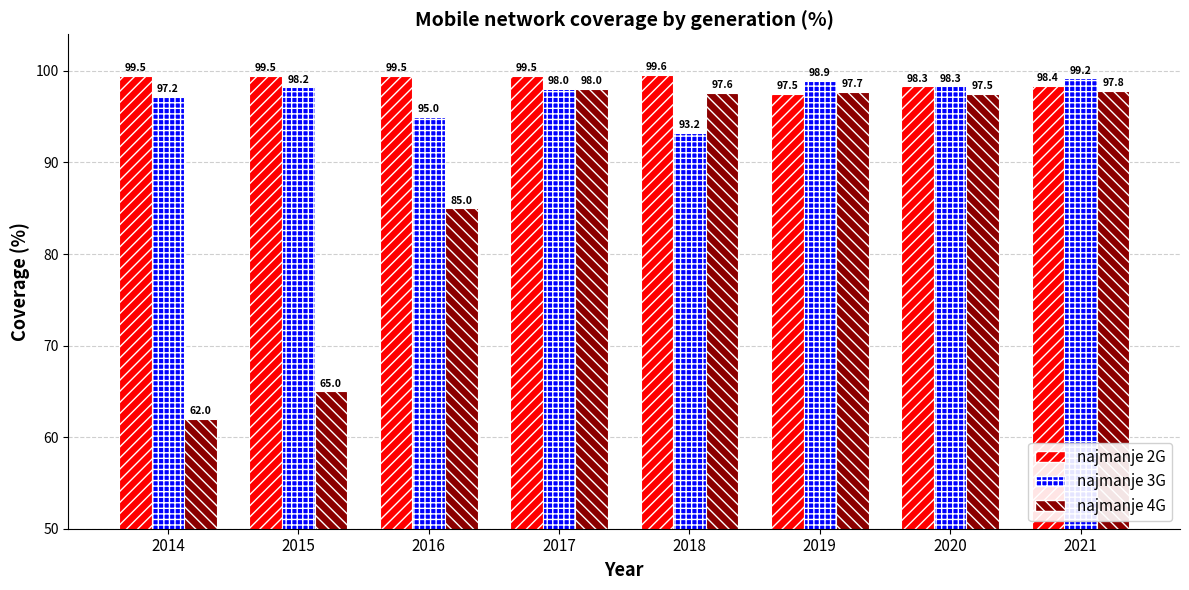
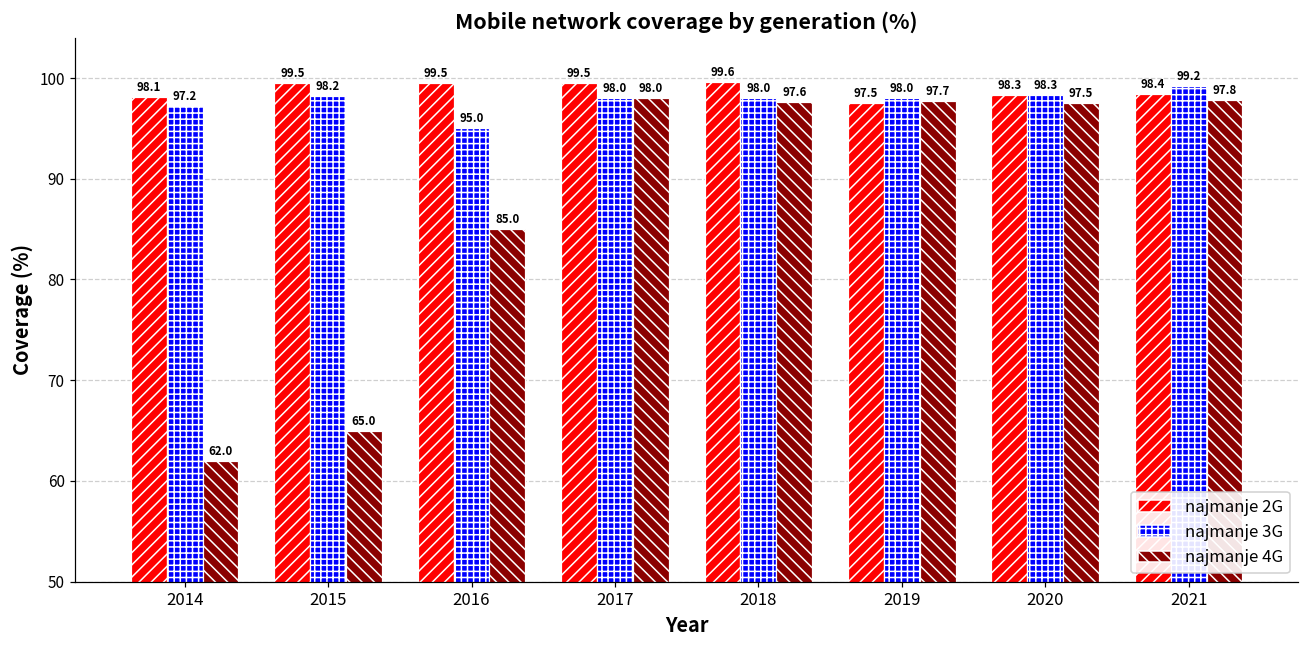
najmanje 2G, 2014: 99.5 -> 98.1
najmanje 3G, 2018: 93.2 -> 98.0
najmanje 3G, 2019: 98.9 -> 98.0
